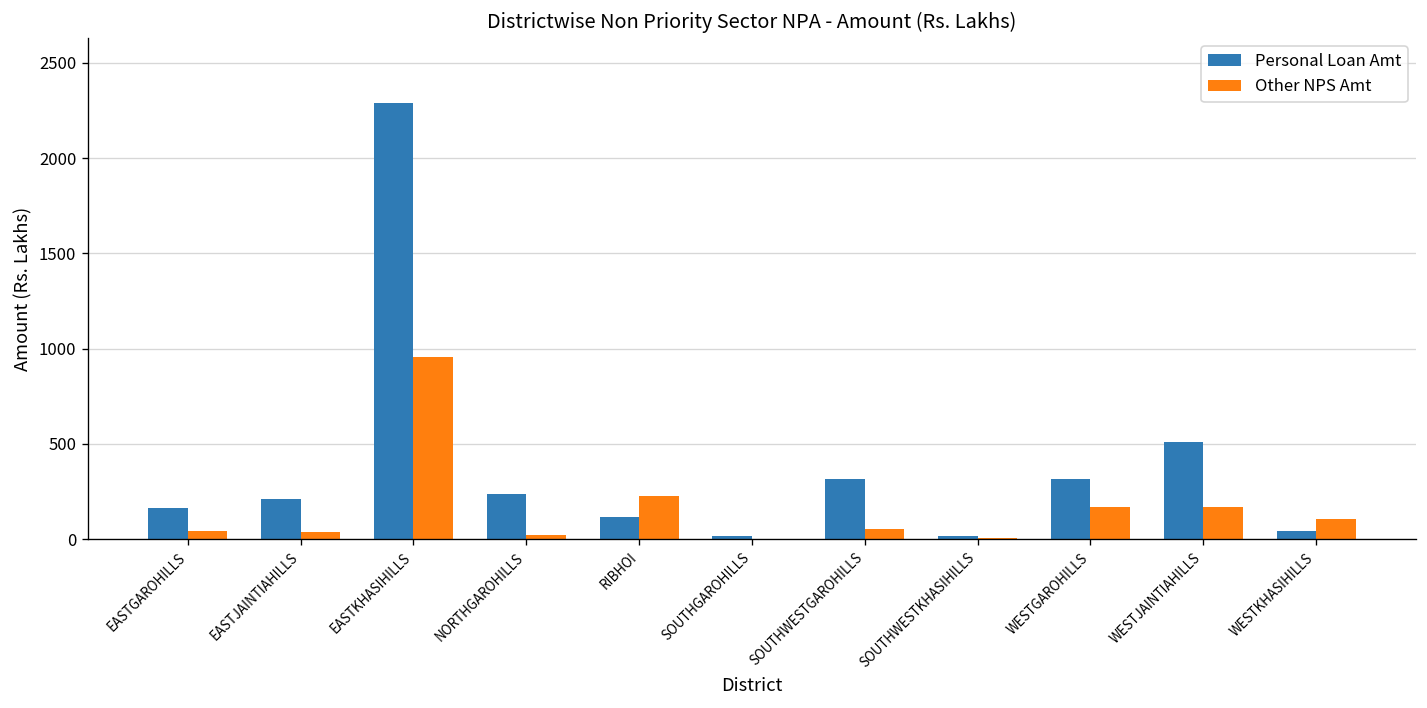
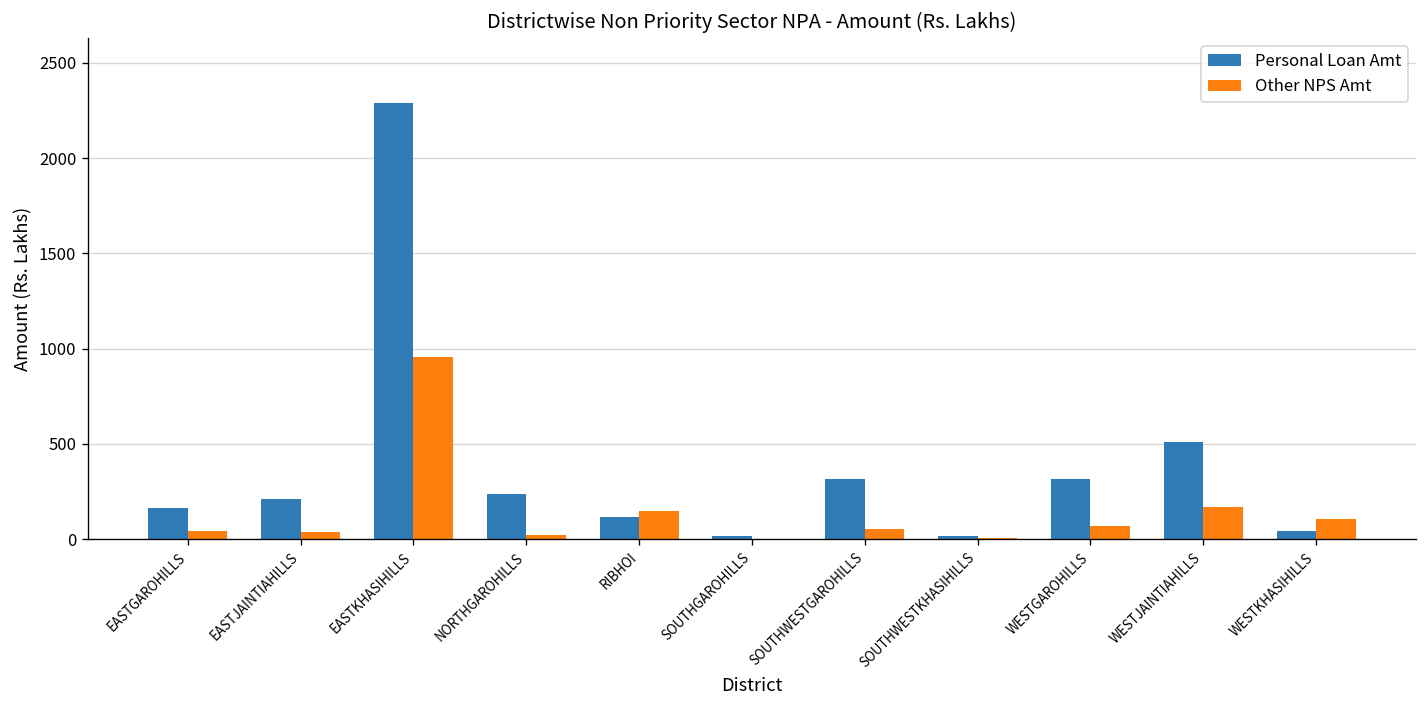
Other NPS Amt, RIBHOI: 230 -> 150
Other NPS Amt, WESTGAROHILLS: 170 -> 70
